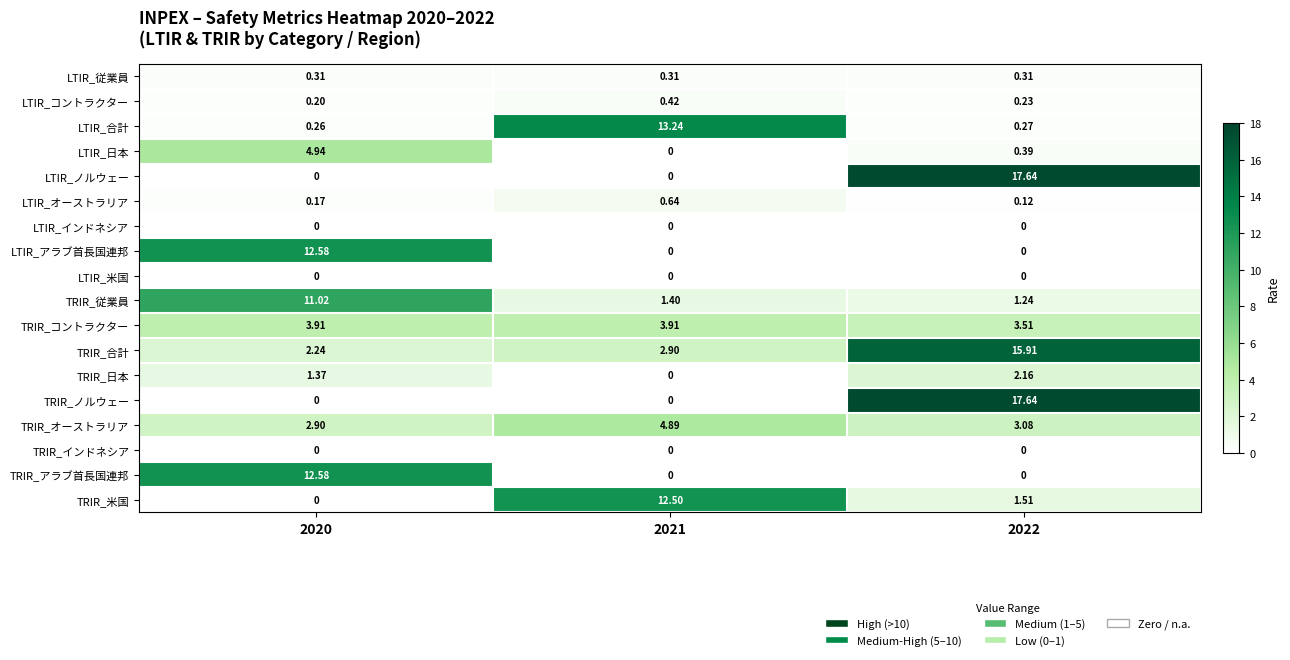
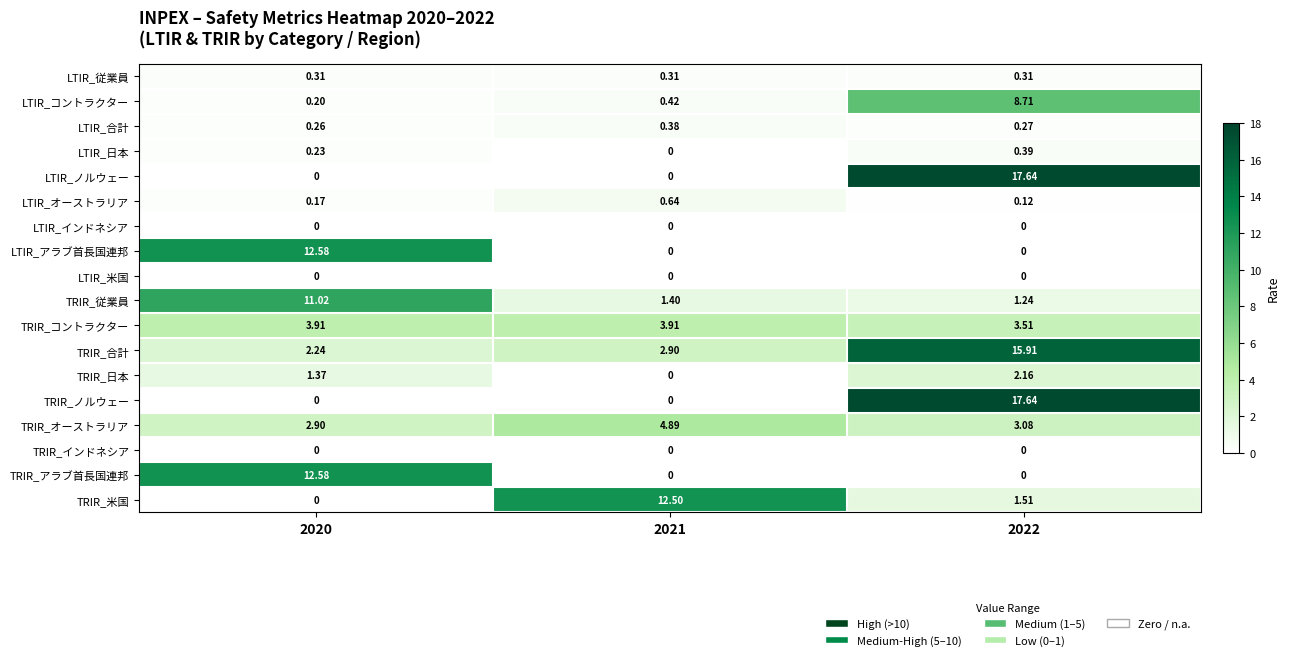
LTIR_コントラクター, 2022: 0.23 -> 8.71
LTIR_合計, 2021: 13.24 -> 0.38
LTIR_日本, 2020: 4.94 -> 0.23
